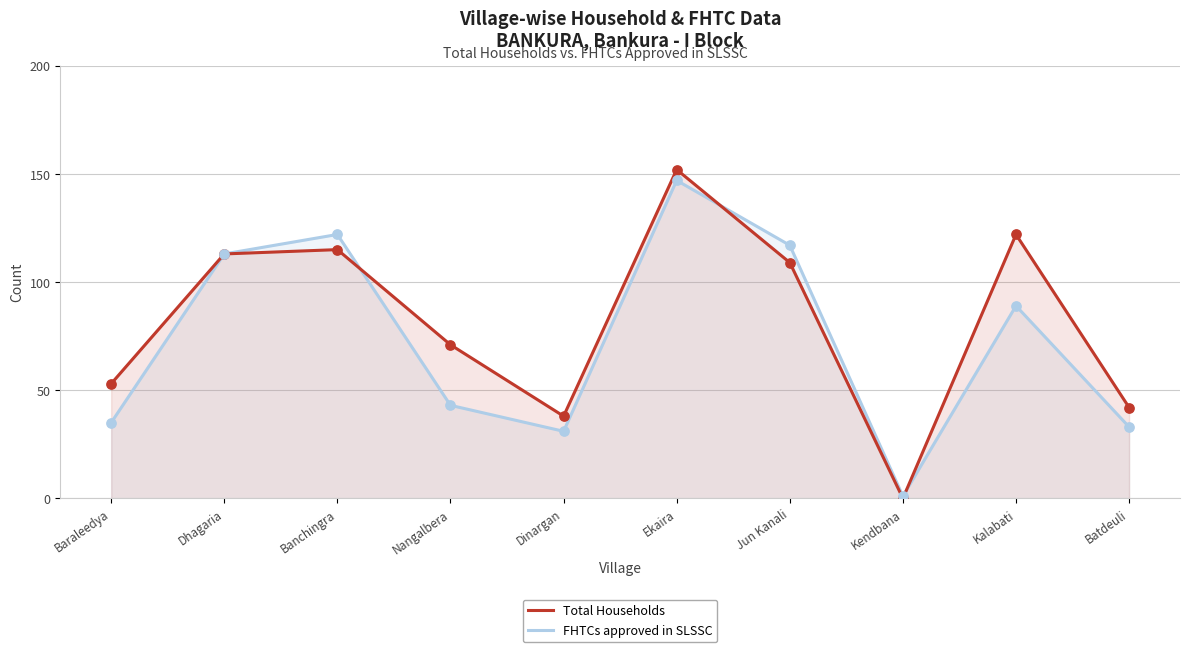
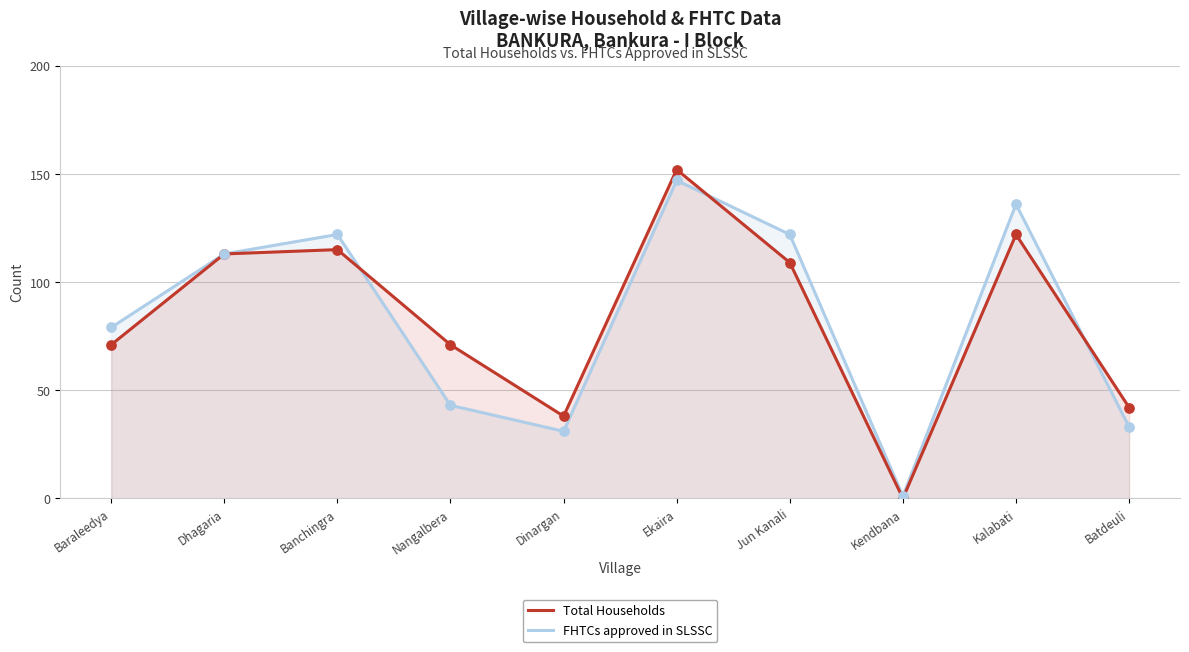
FHTCs approved in SLSSC, Baraleedya: 35 -> 79
Total Households, Baraleedya: 53 -> 71
FHTCs approved in SLSSC, Jun Kanali: 117 -> 122
FHTCs approved in SLSSC, Kalabati: 89 -> 136
